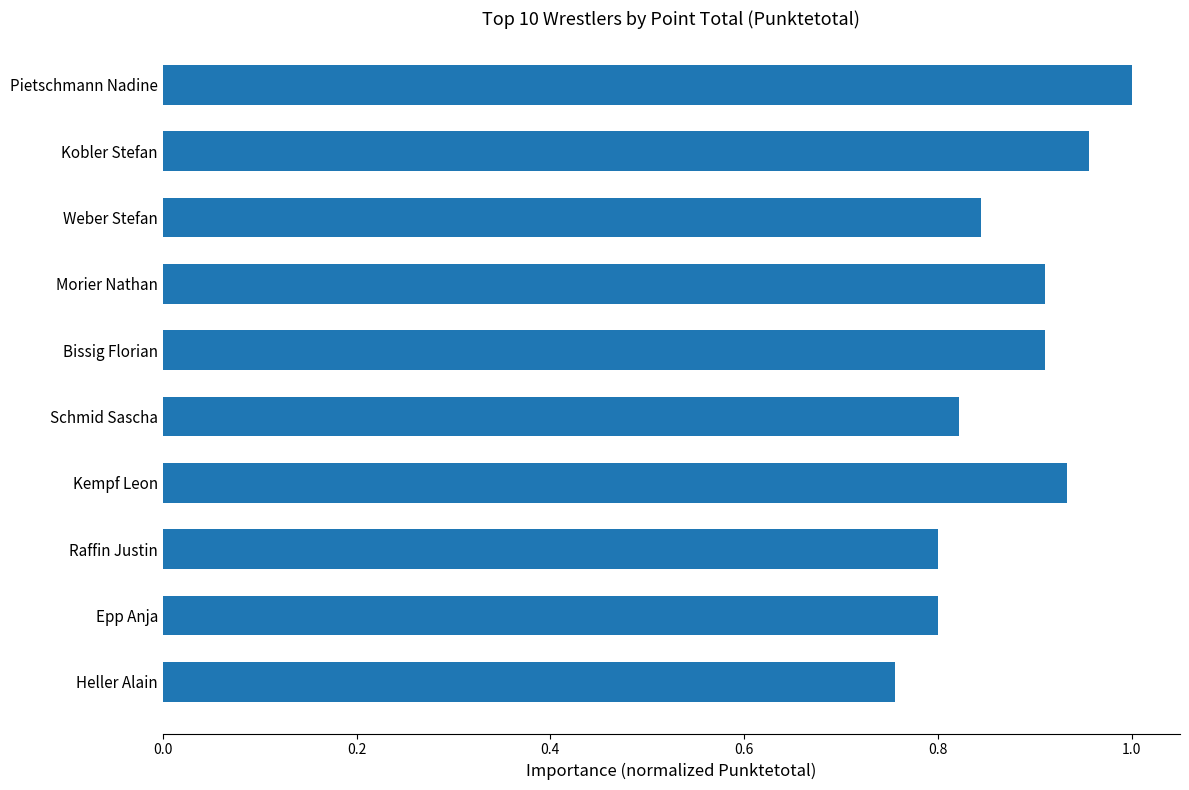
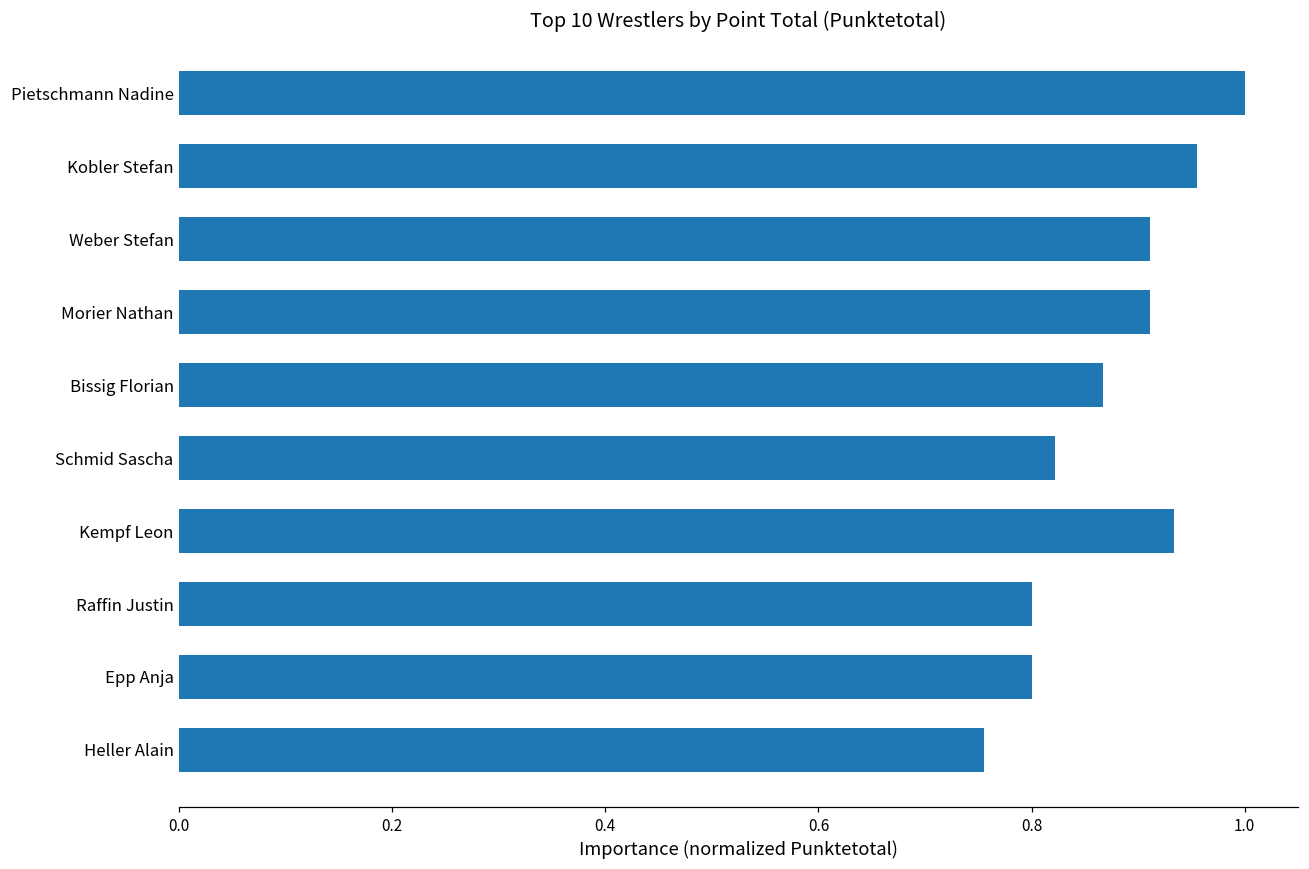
Weber Stefan: 0.84 -> 0.91
Bissig Florian: 0.91 -> 0.87
